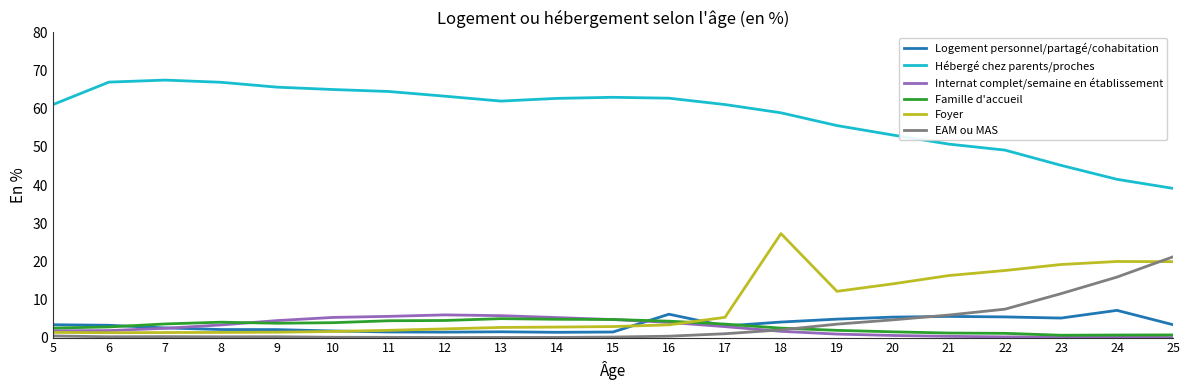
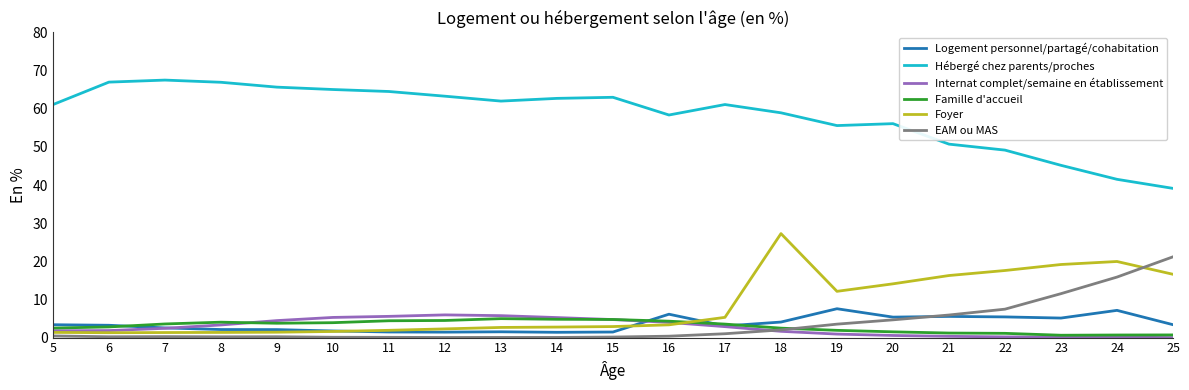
Hébergé chez parents/proches, 16: 63 -> 58
Logement personnel/partagé/cohabitation, 19: 5 -> 8
Hébergé chez parents/proches, 20: 53 -> 56
Foyer, 25: 20 -> 17
